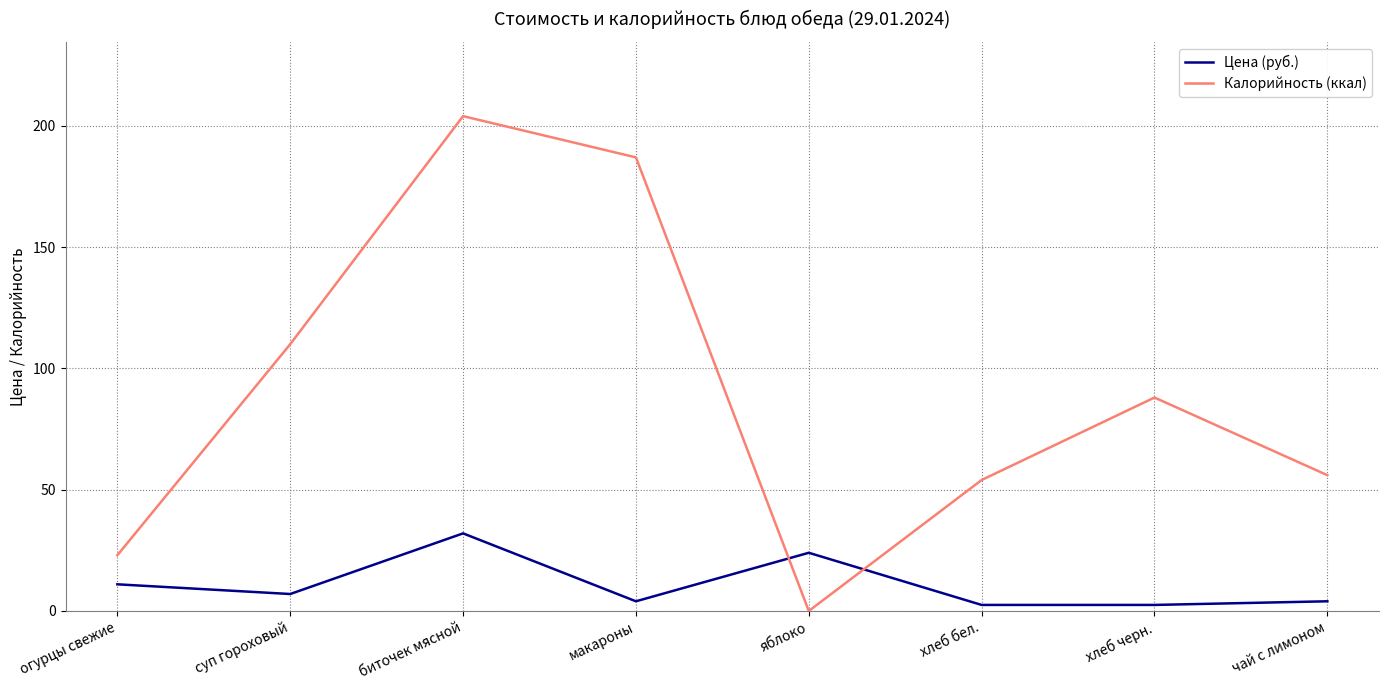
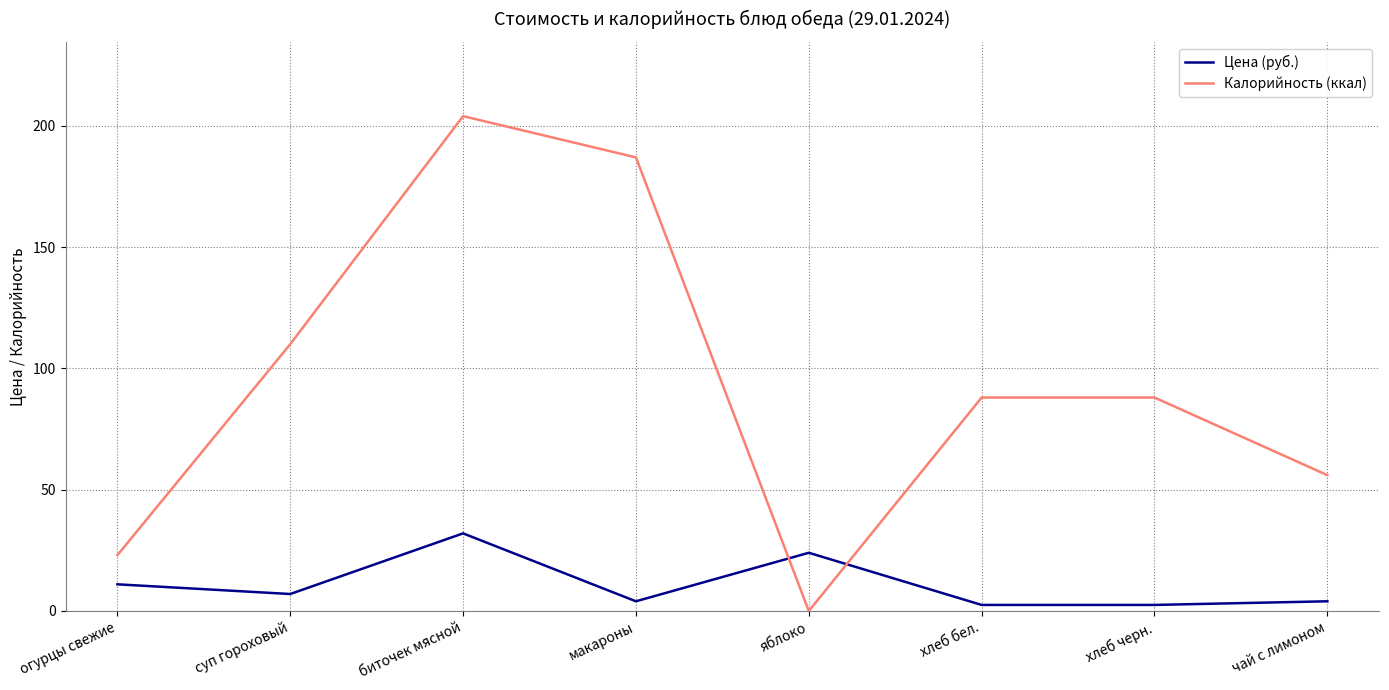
Калорийность (ккал), хлеб бел.: 54 -> 88
